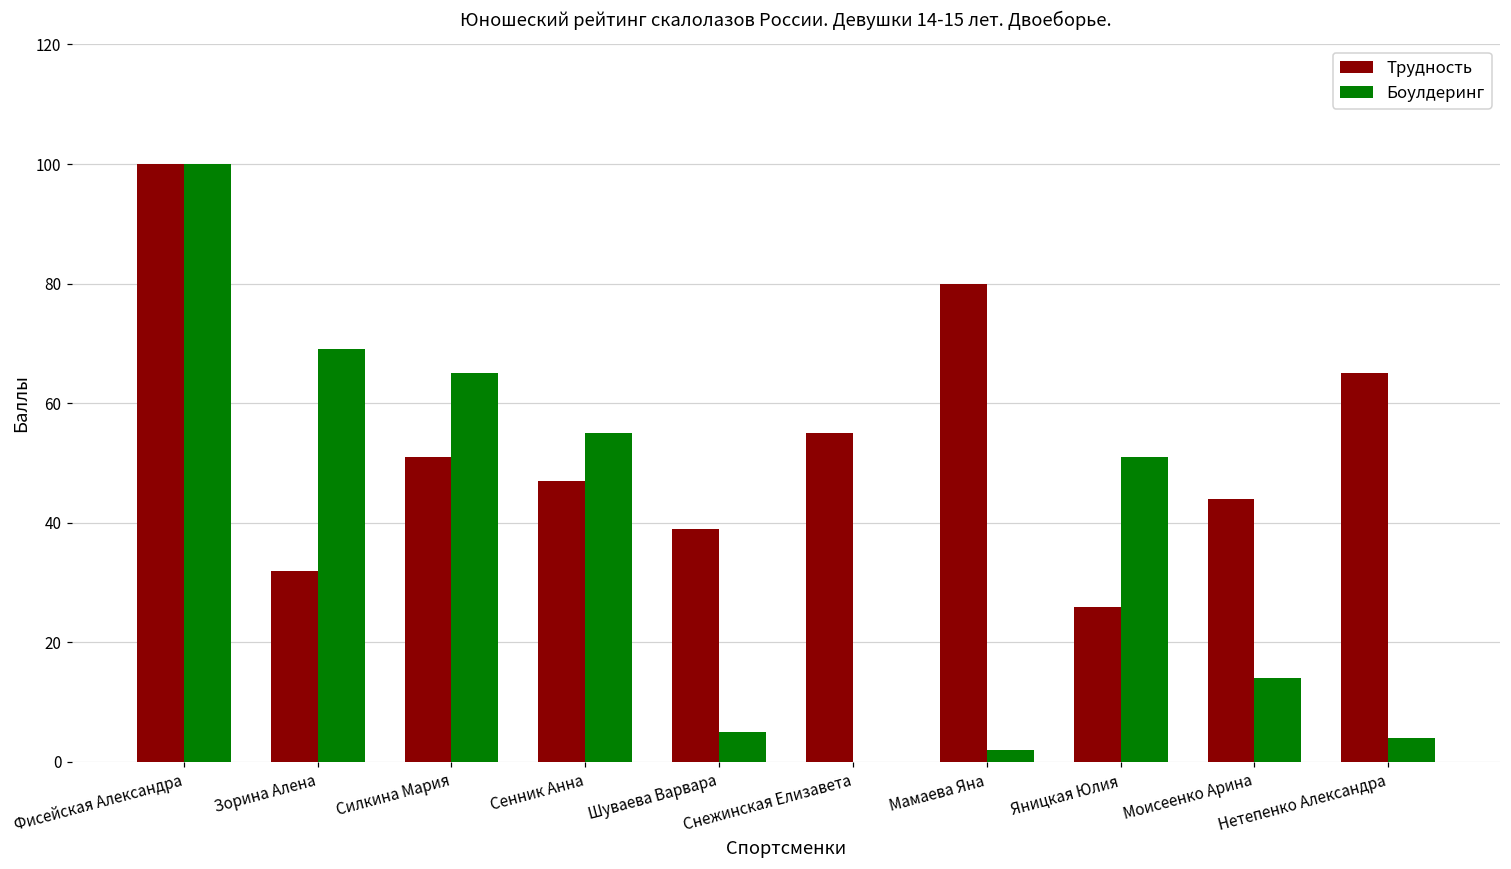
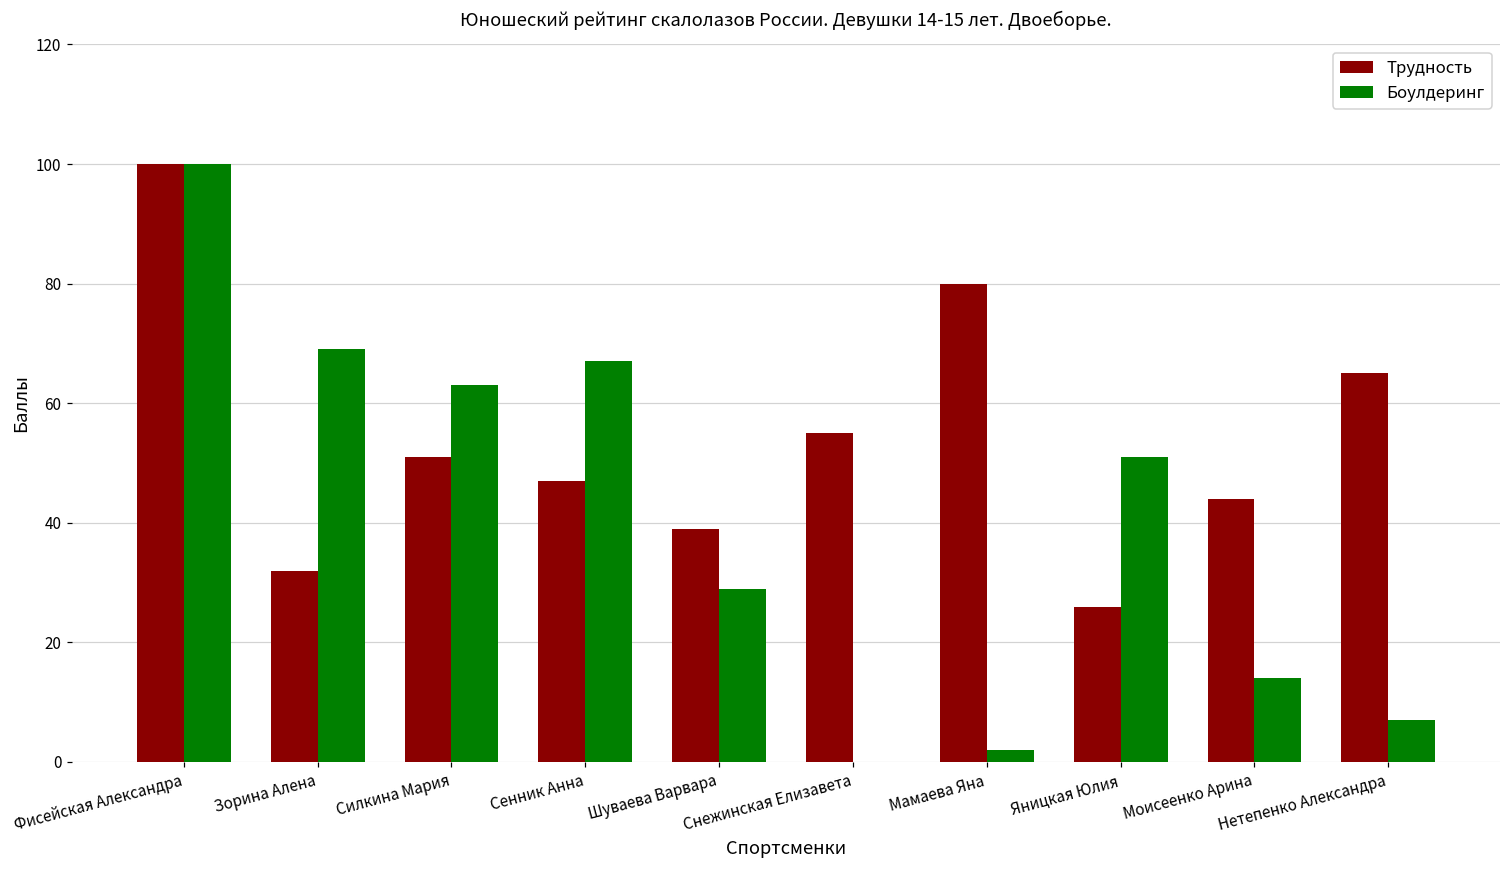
Боулдеринг, Силкина Мария: 65 -> 63
Боулдеринг, Сенник Анна: 55 -> 67
Боулдеринг, Шуваева Варвара: 5 -> 29
Боулдеринг, Нетепенко Александра: 4 -> 7
